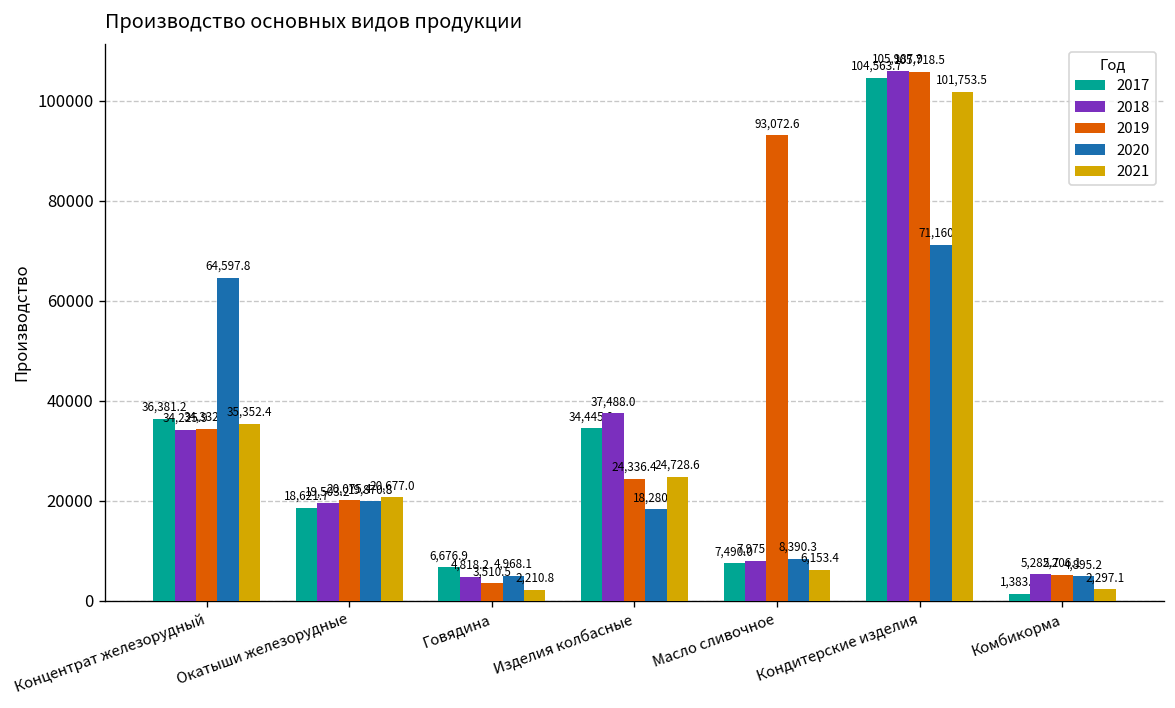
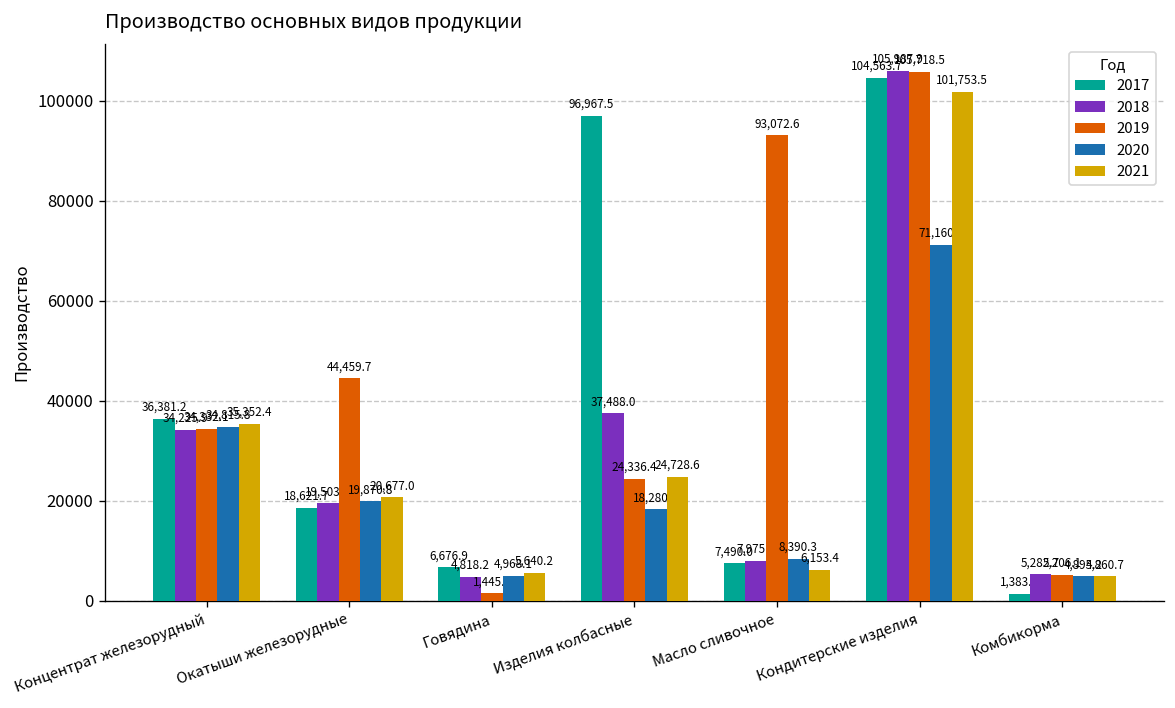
2020, Концентрат железорудный: 64,597.8 -> 34,815.8
2019, Окатыши железорудные: 20,075.4 -> 44,459.7
2019, Говядина: 3,510.5 -> 1,445.1
2021, Говядина: 2,210.8 -> 5,640.2
2017, Изделия колбасные: 34,445.9 -> 96,967.5
2021, Комбикорма: 2,297.1 -> 4,860.7
